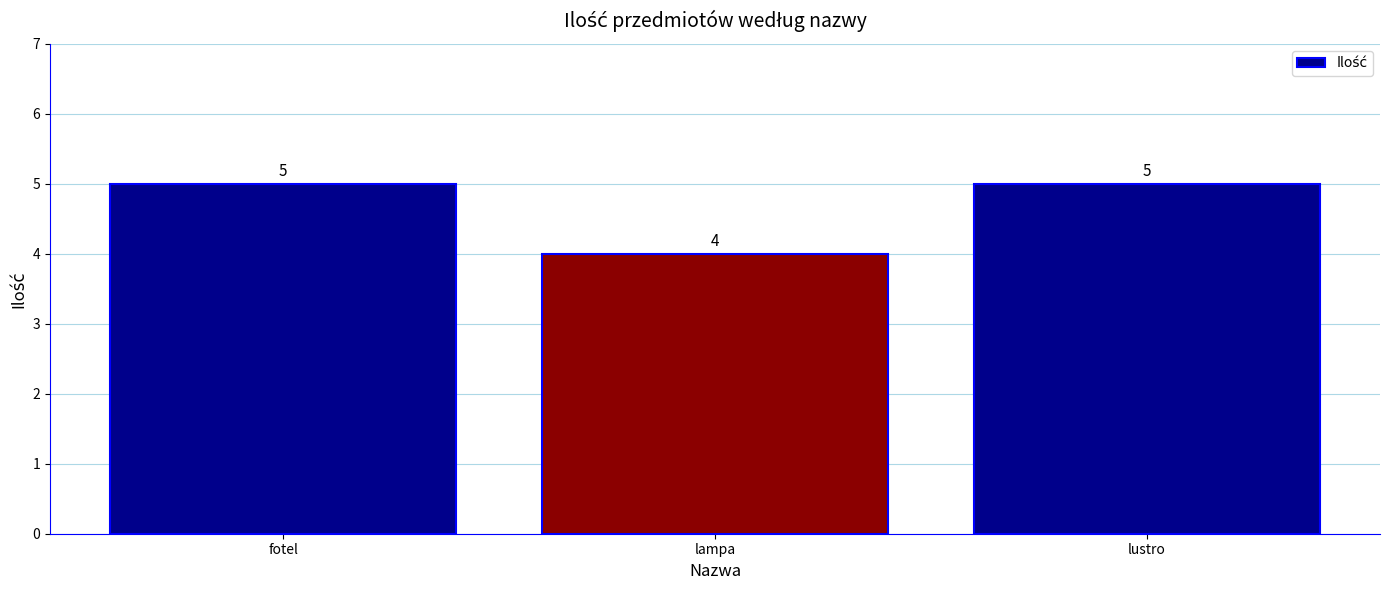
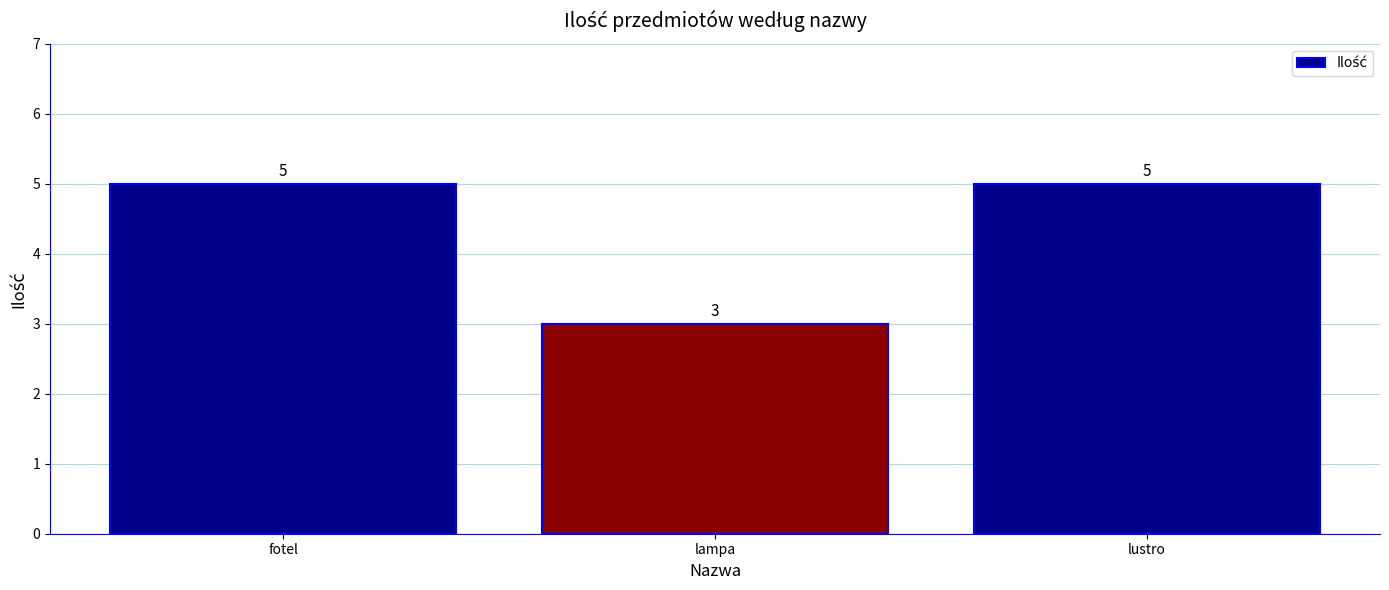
lampa: 4 -> 3
